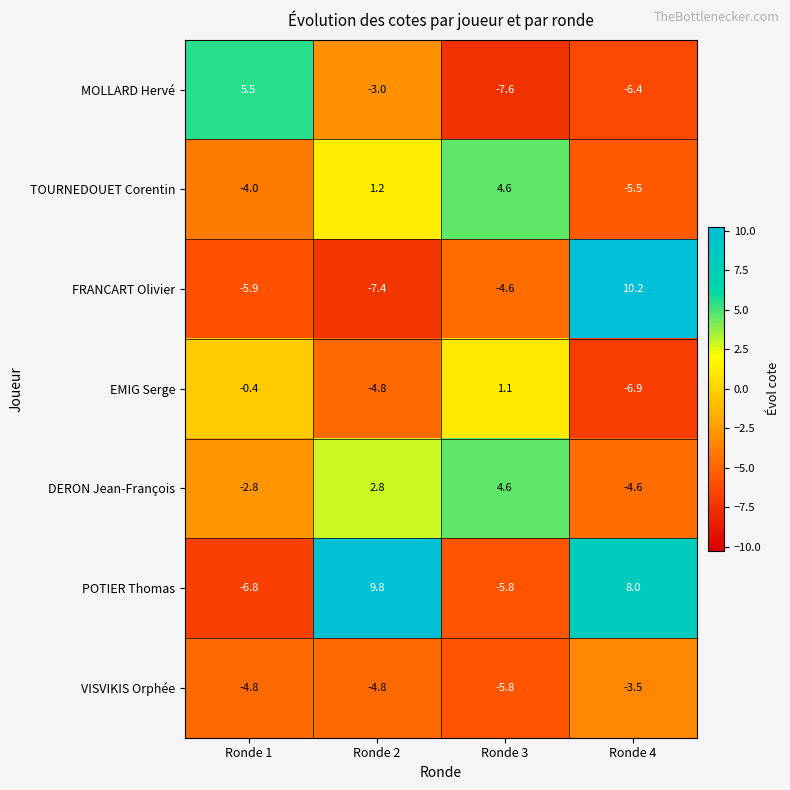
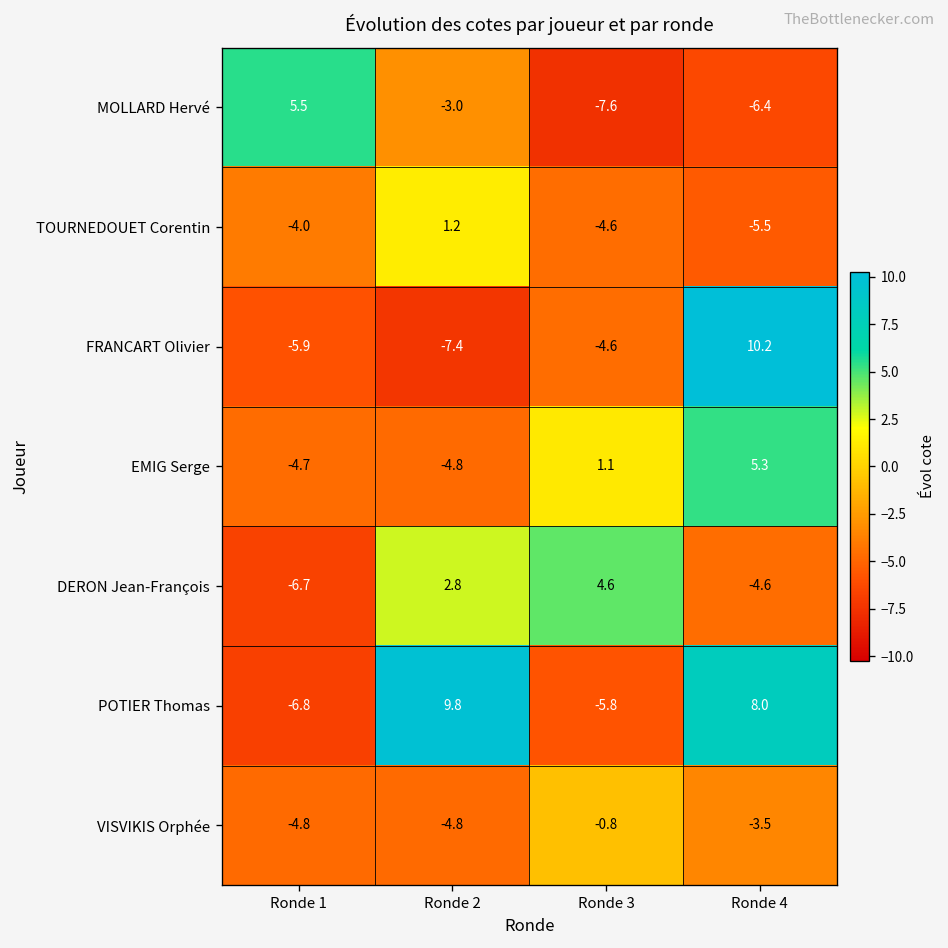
TOURNEDOUET Corentin, Ronde 3: 4.6 -> -4.6
EMIG Serge, Ronde 1: -0.4 -> -4.7
EMIG Serge, Ronde 4: -6.9 -> 5.3
DERON Jean-François, Ronde 1: -2.8 -> -6.7
VISVIKIS Orphée, Ronde 3: -5.8 -> -0.8
